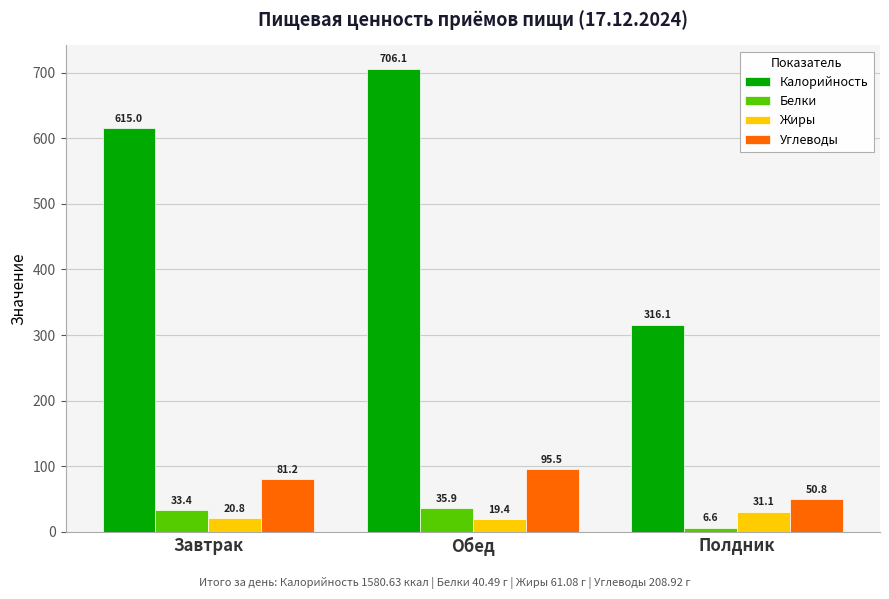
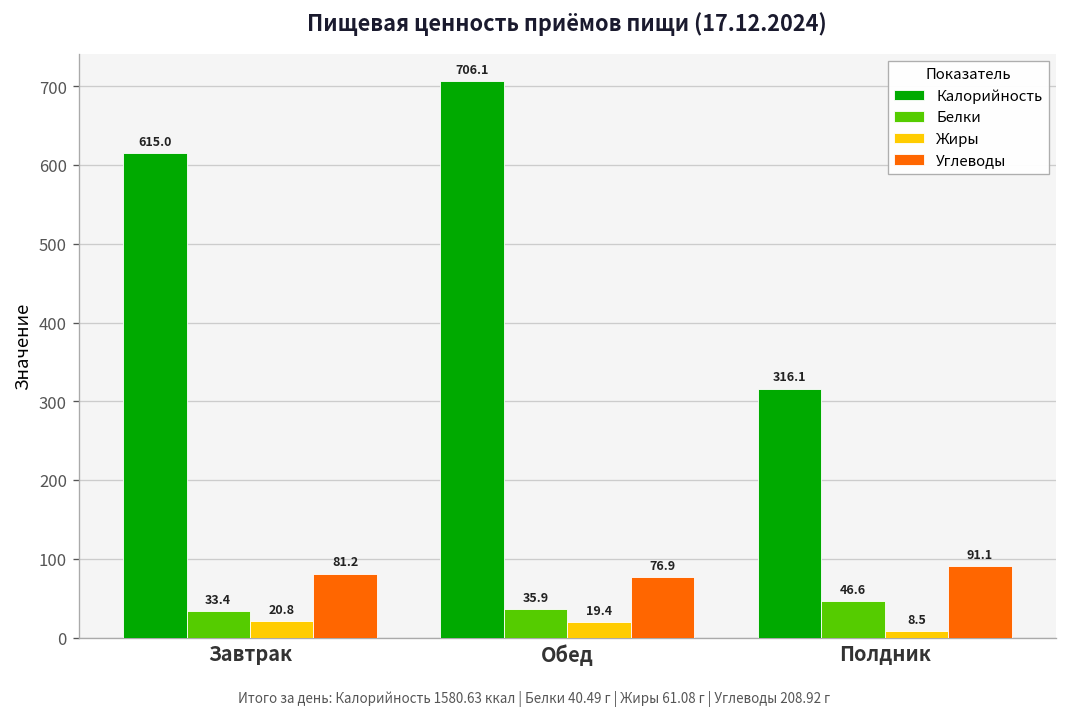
Углеводы, Обед: 95.5 -> 76.9
Белки, Полдник: 6.6 -> 46.6
Жиры, Полдник: 31.1 -> 8.5
Углеводы, Полдник: 50.8 -> 91.1
